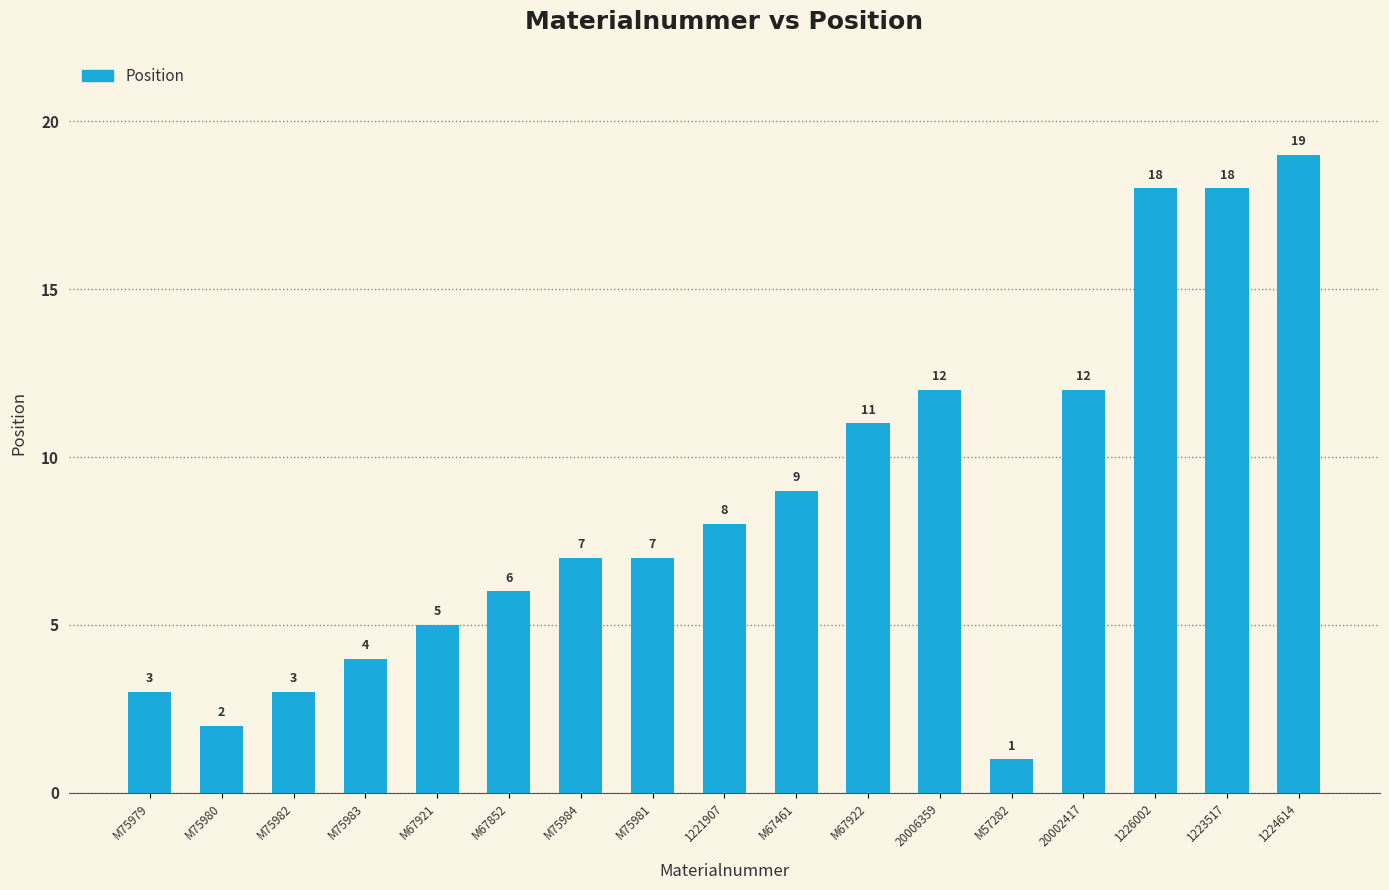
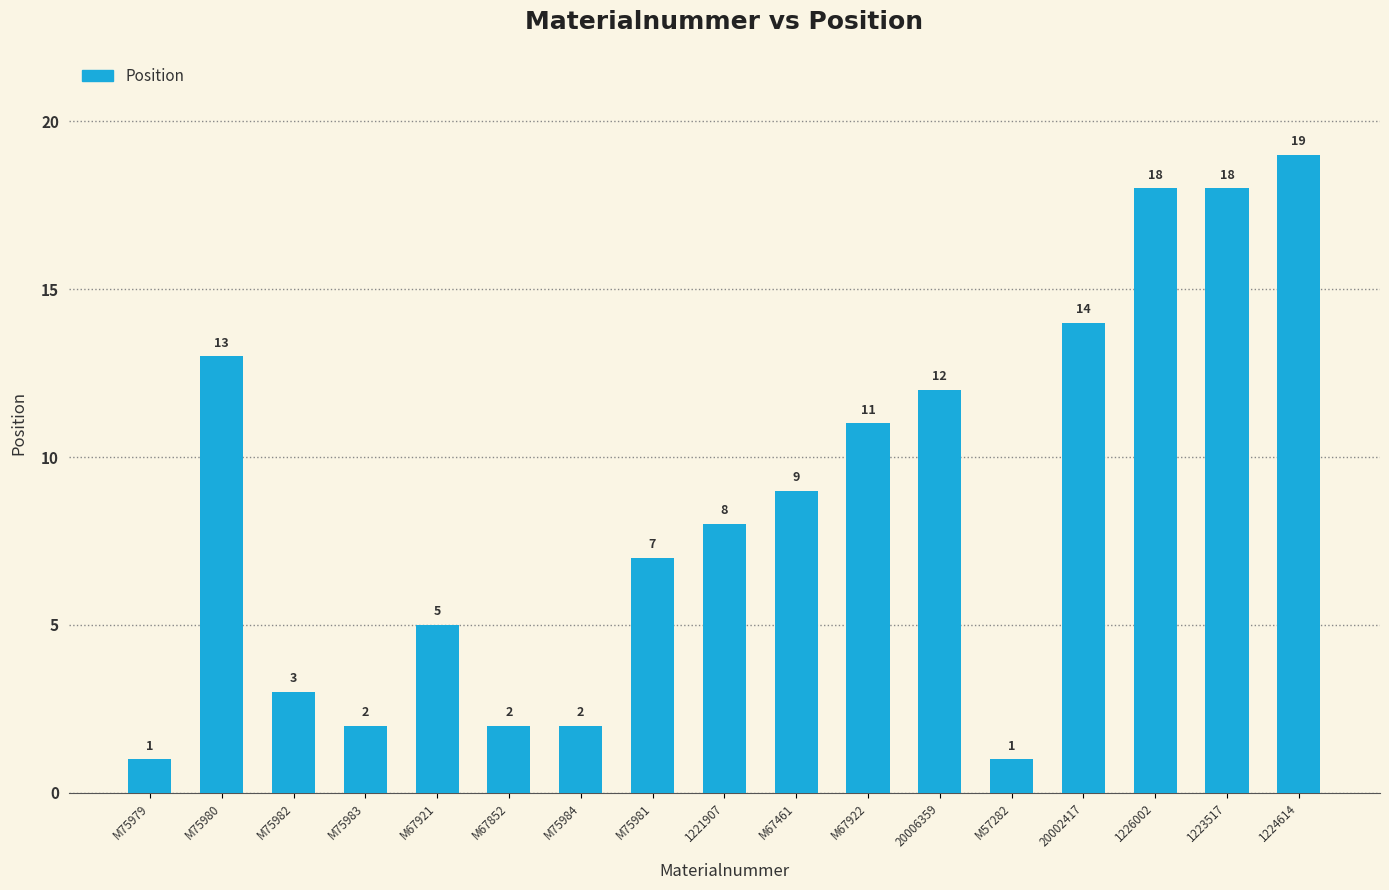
M75979: 3 -> 1
M75980: 2 -> 13
M75983: 4 -> 2
M67852: 6 -> 2
M75984: 7 -> 2
20002417: 12 -> 14
